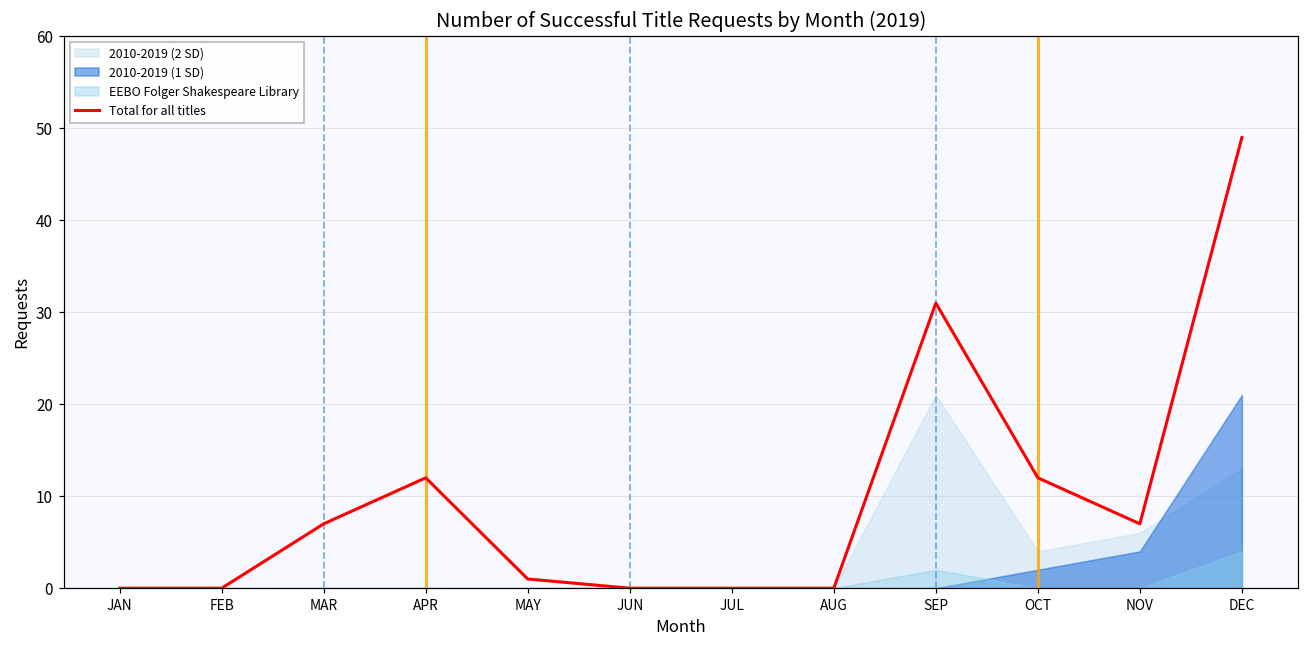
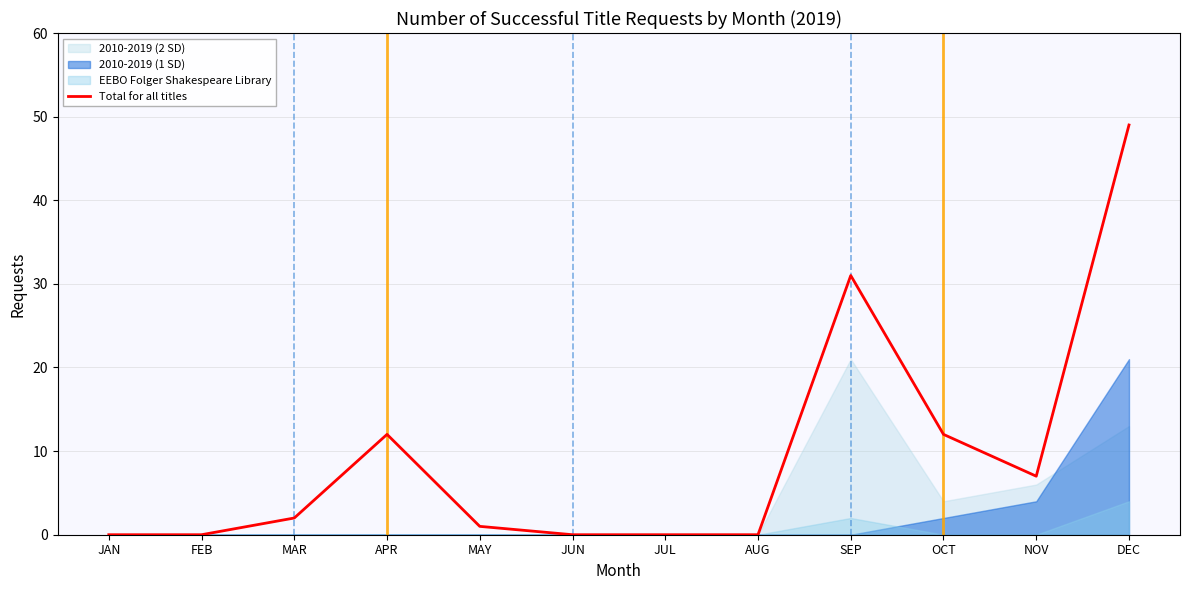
Total for all titles, MAR: 7 -> 2
